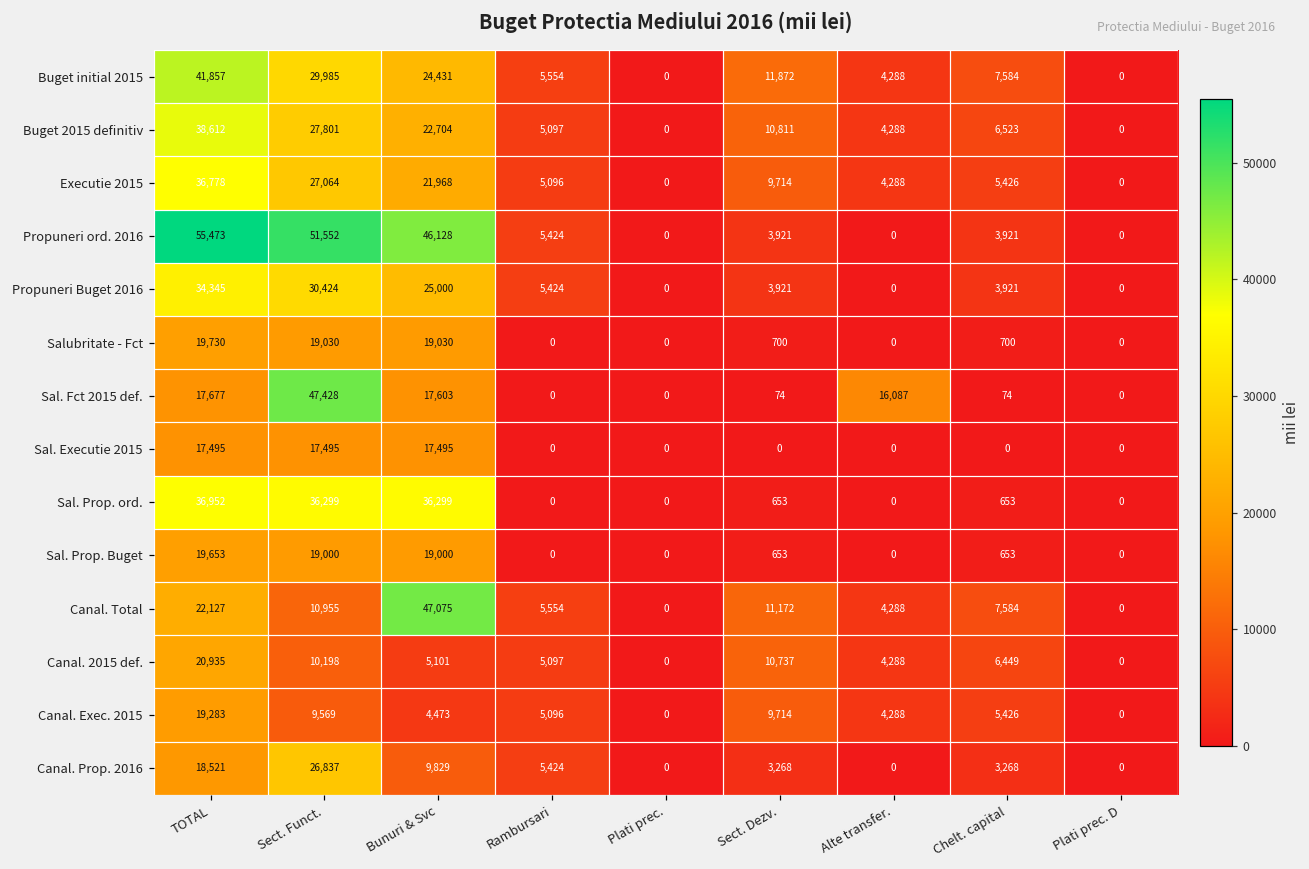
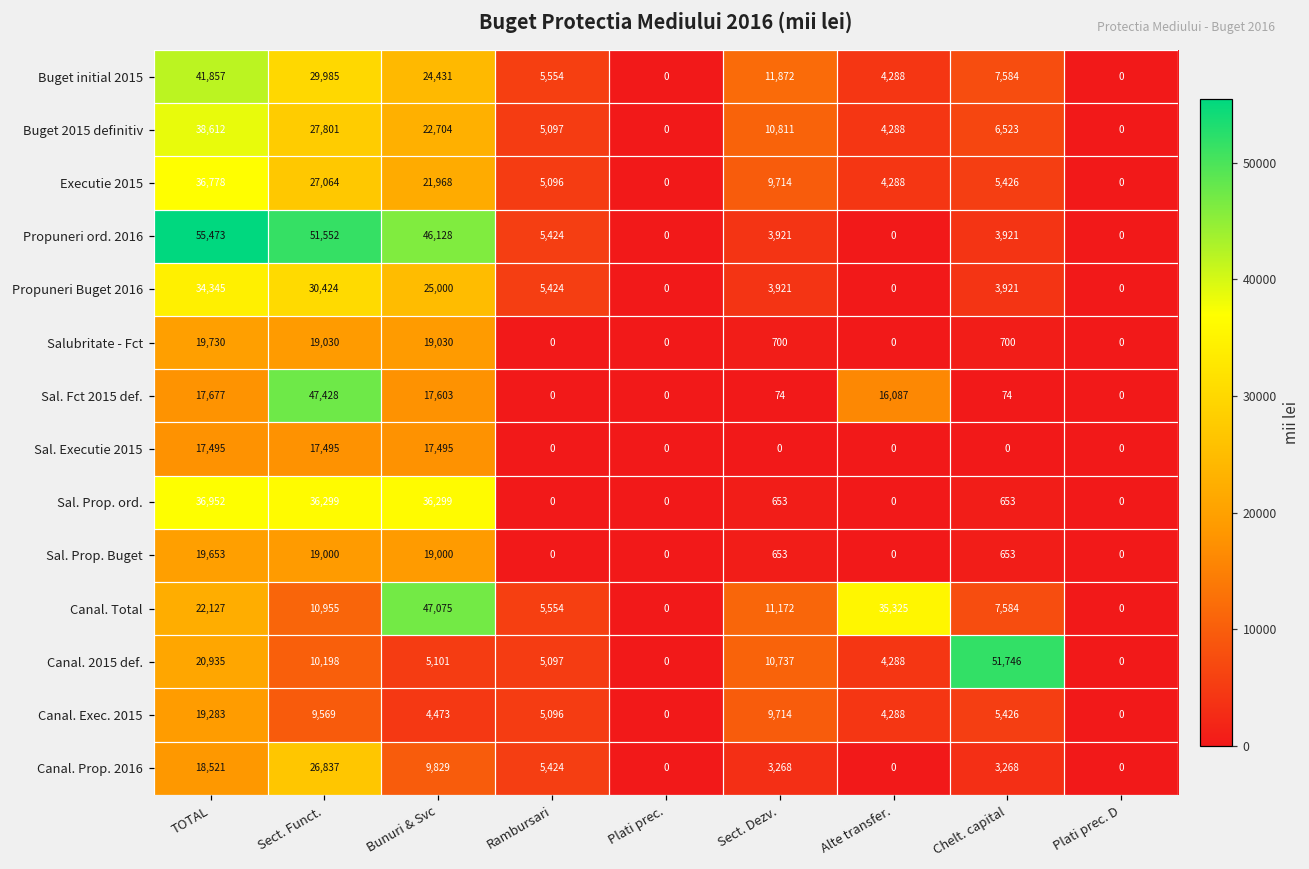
Canal. Total, Alte transfer.: 4,288 -> 35,325
Canal. 2015 def., Chelt. capital: 6,449 -> 51,746
